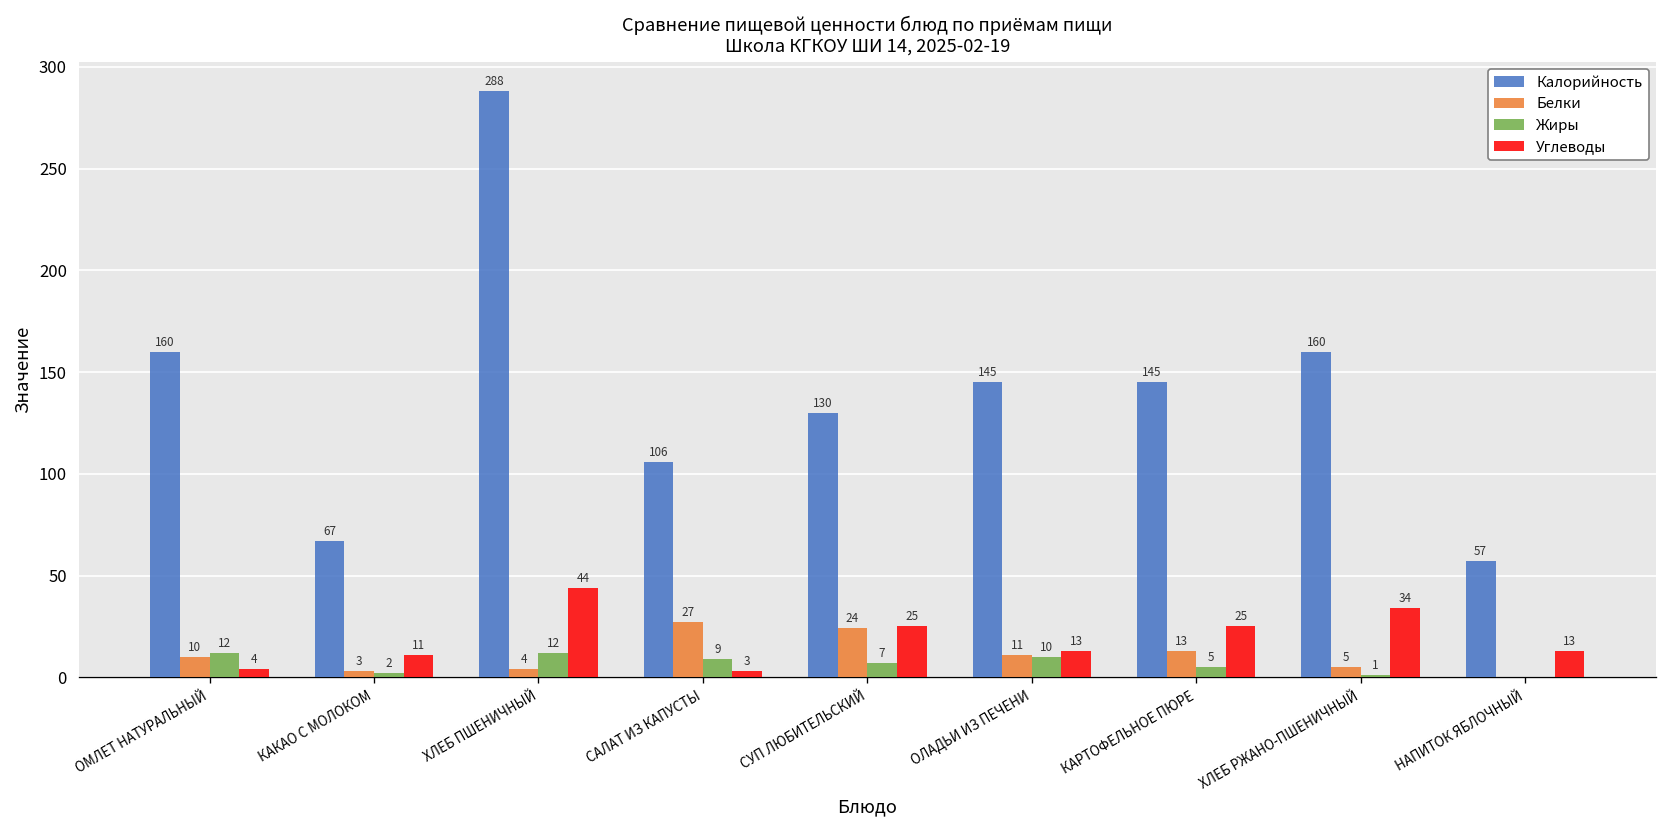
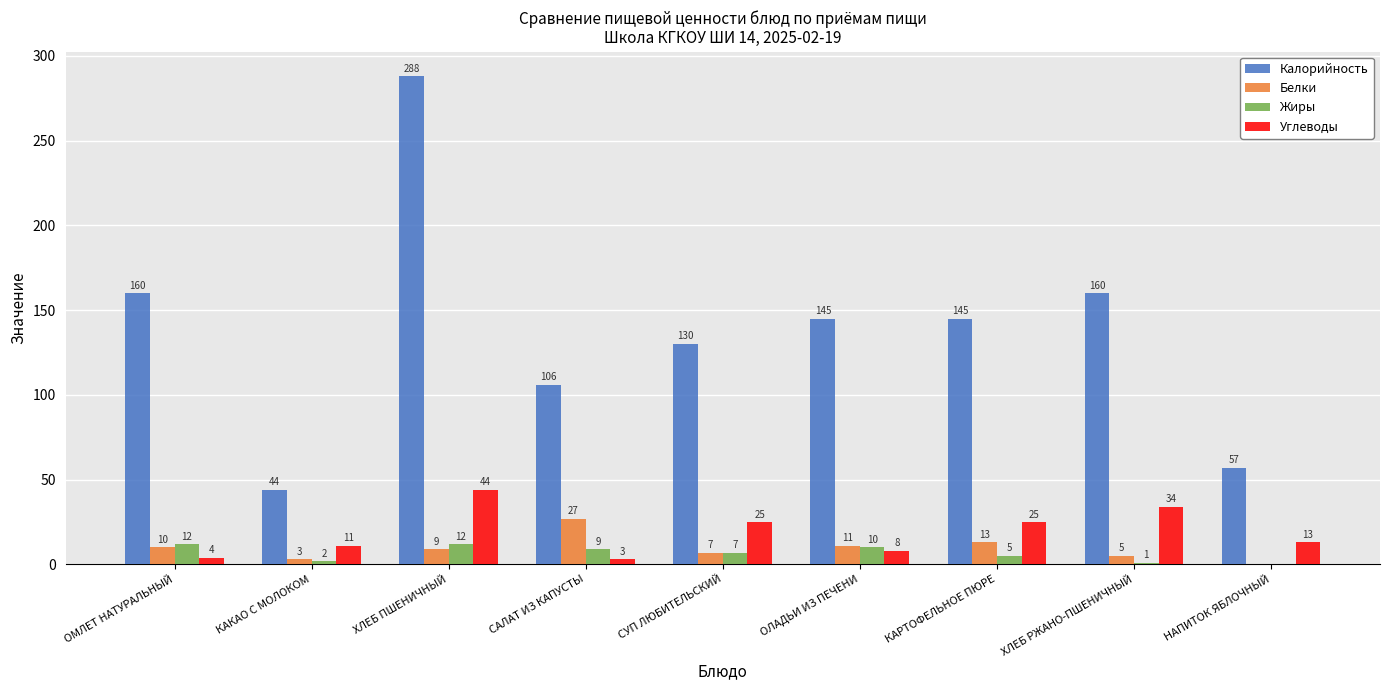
Калорийность, КАКАО С МОЛОКОМ: 67 -> 44
Белки, ХЛЕБ ПШЕНИЧНЫЙ: 4 -> 9
Белки, СУП ЛЮБИТЕЛЬСКИЙ: 24 -> 7
Углеводы, ОЛАДЬИ ИЗ ПЕЧЕНИ: 13 -> 8
